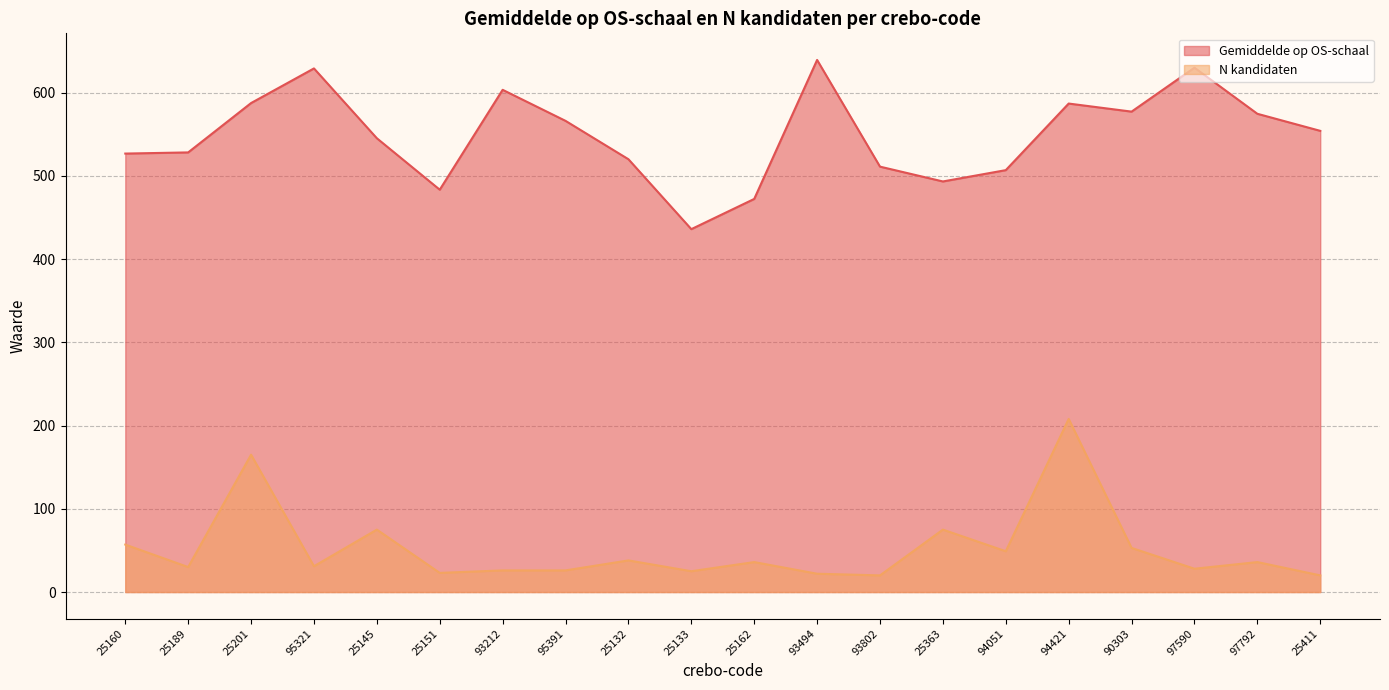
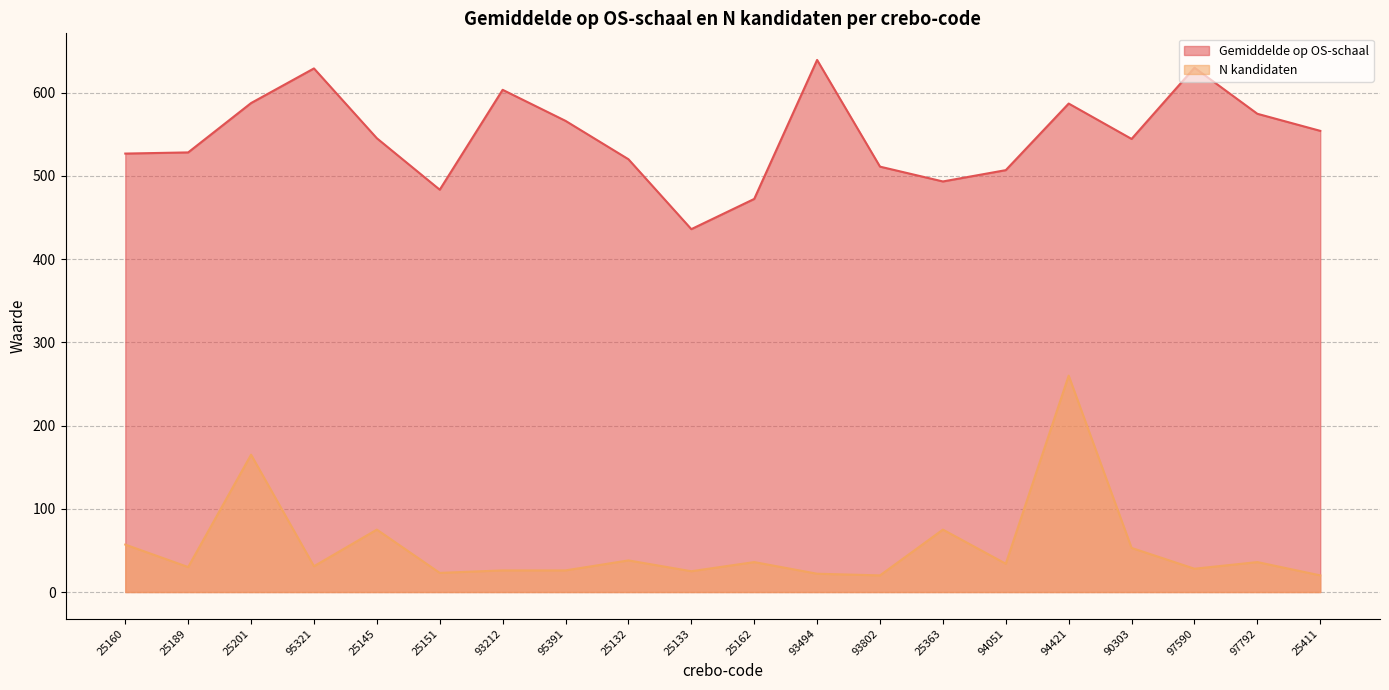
N kandidaten, 94051: 50 -> 30
N kandidaten, 94421: 210 -> 260
Gemiddelde op OS-schaal, 90303: 580 -> 540
